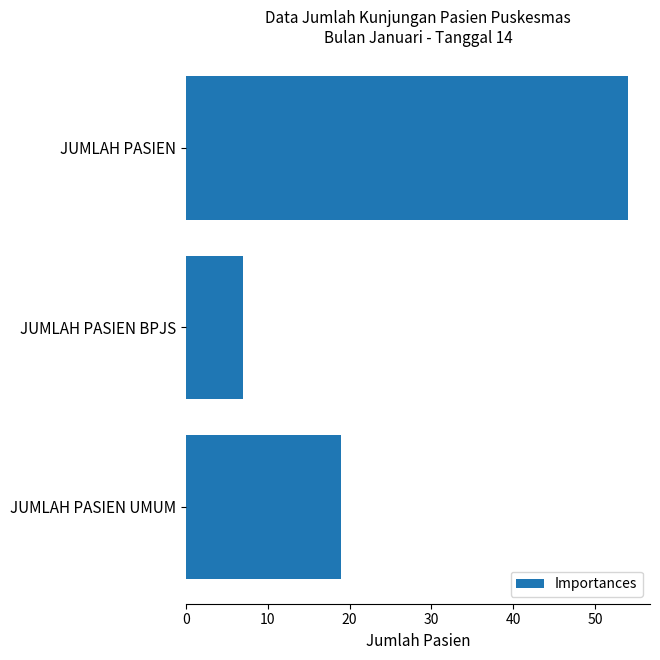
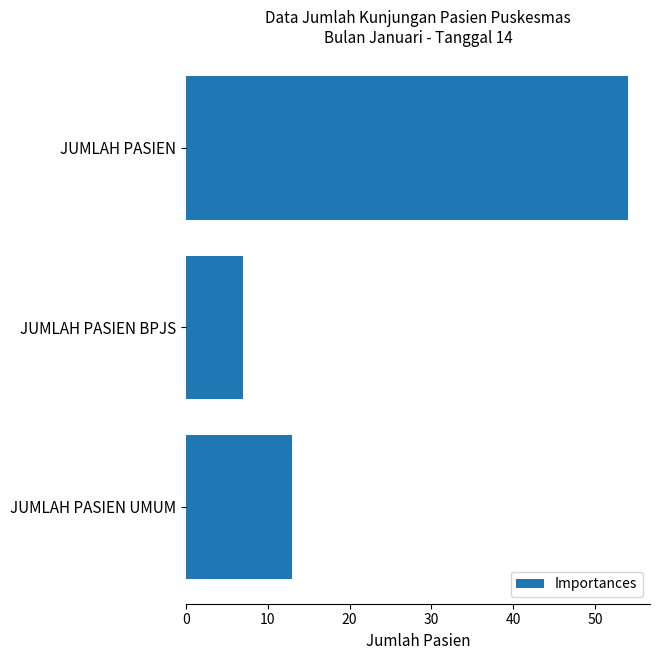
JUMLAH PASIEN UMUM: 19 -> 13
